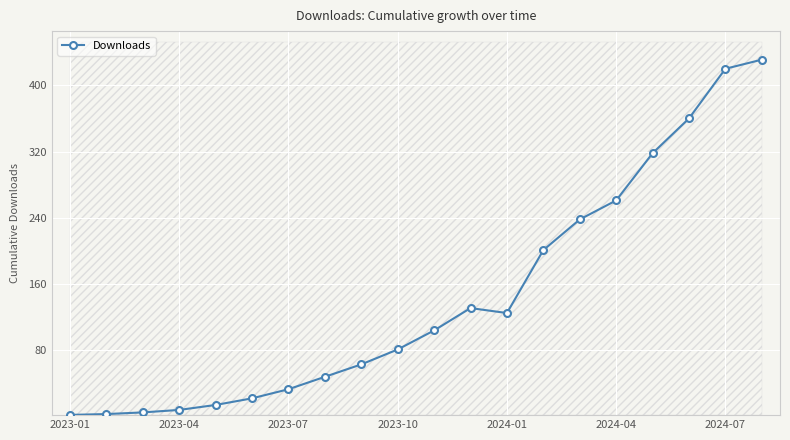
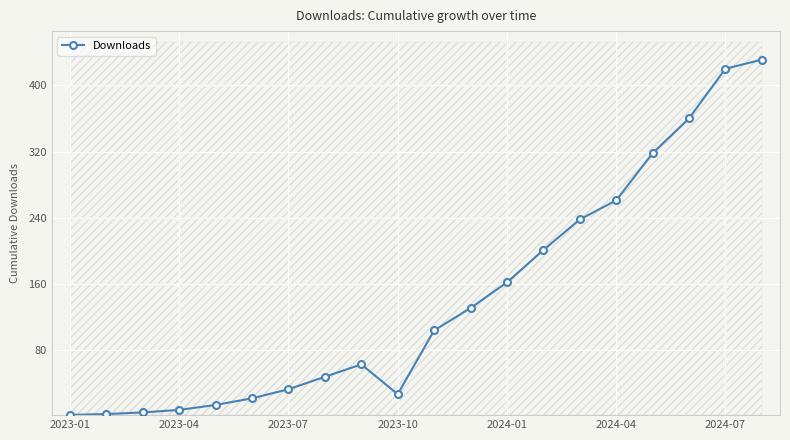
Downloads, 2023-10: 80 -> 30
Downloads, 2024-01: 130 -> 160
